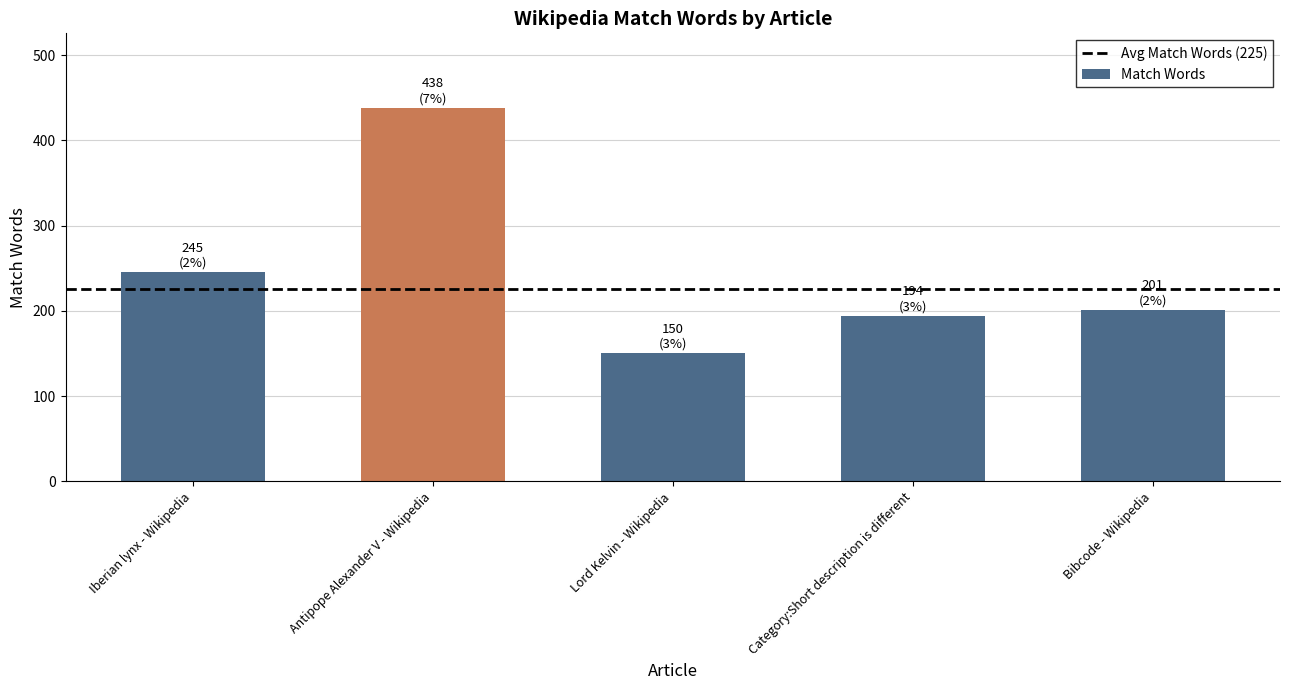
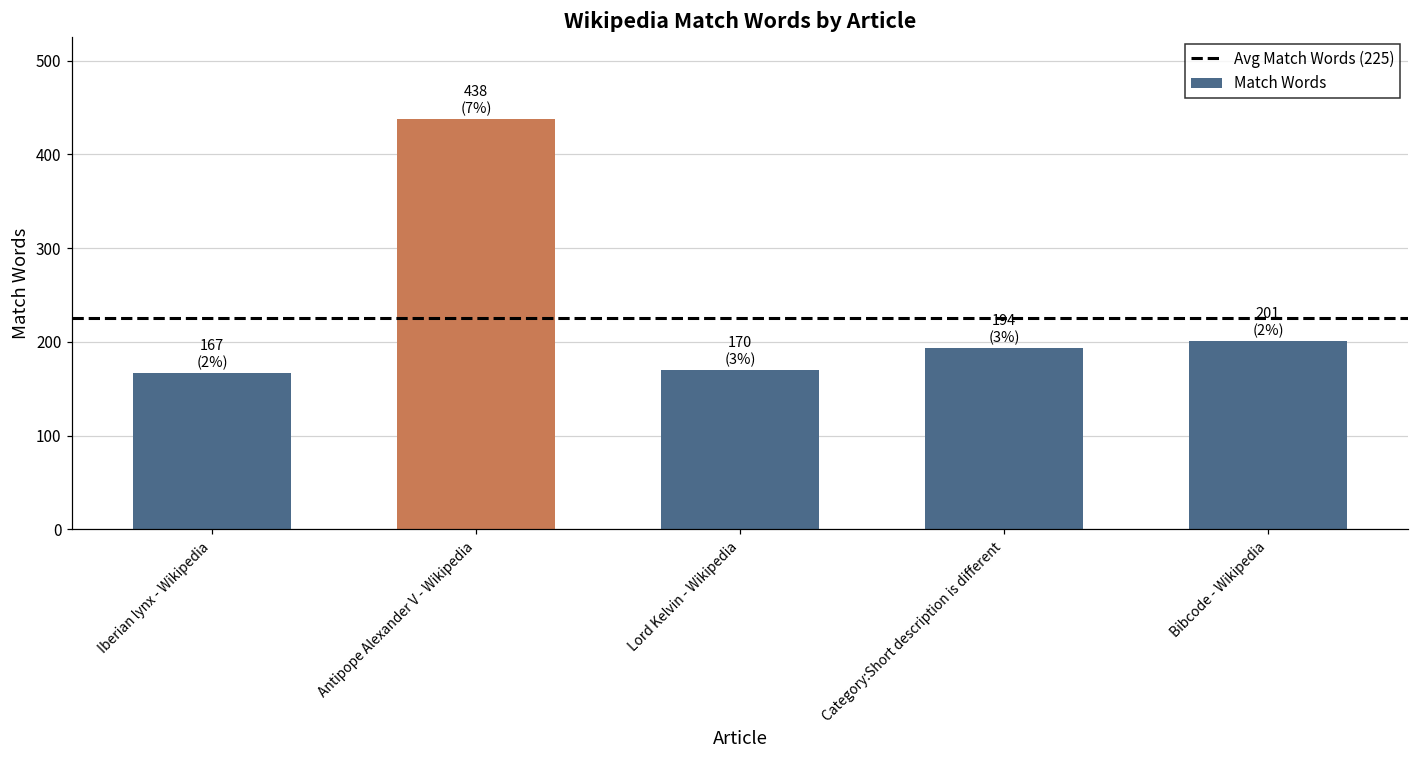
Iberian lynx - Wikipedia: 245 -> 167
Lord Kelvin - Wikipedia: 150 -> 170
